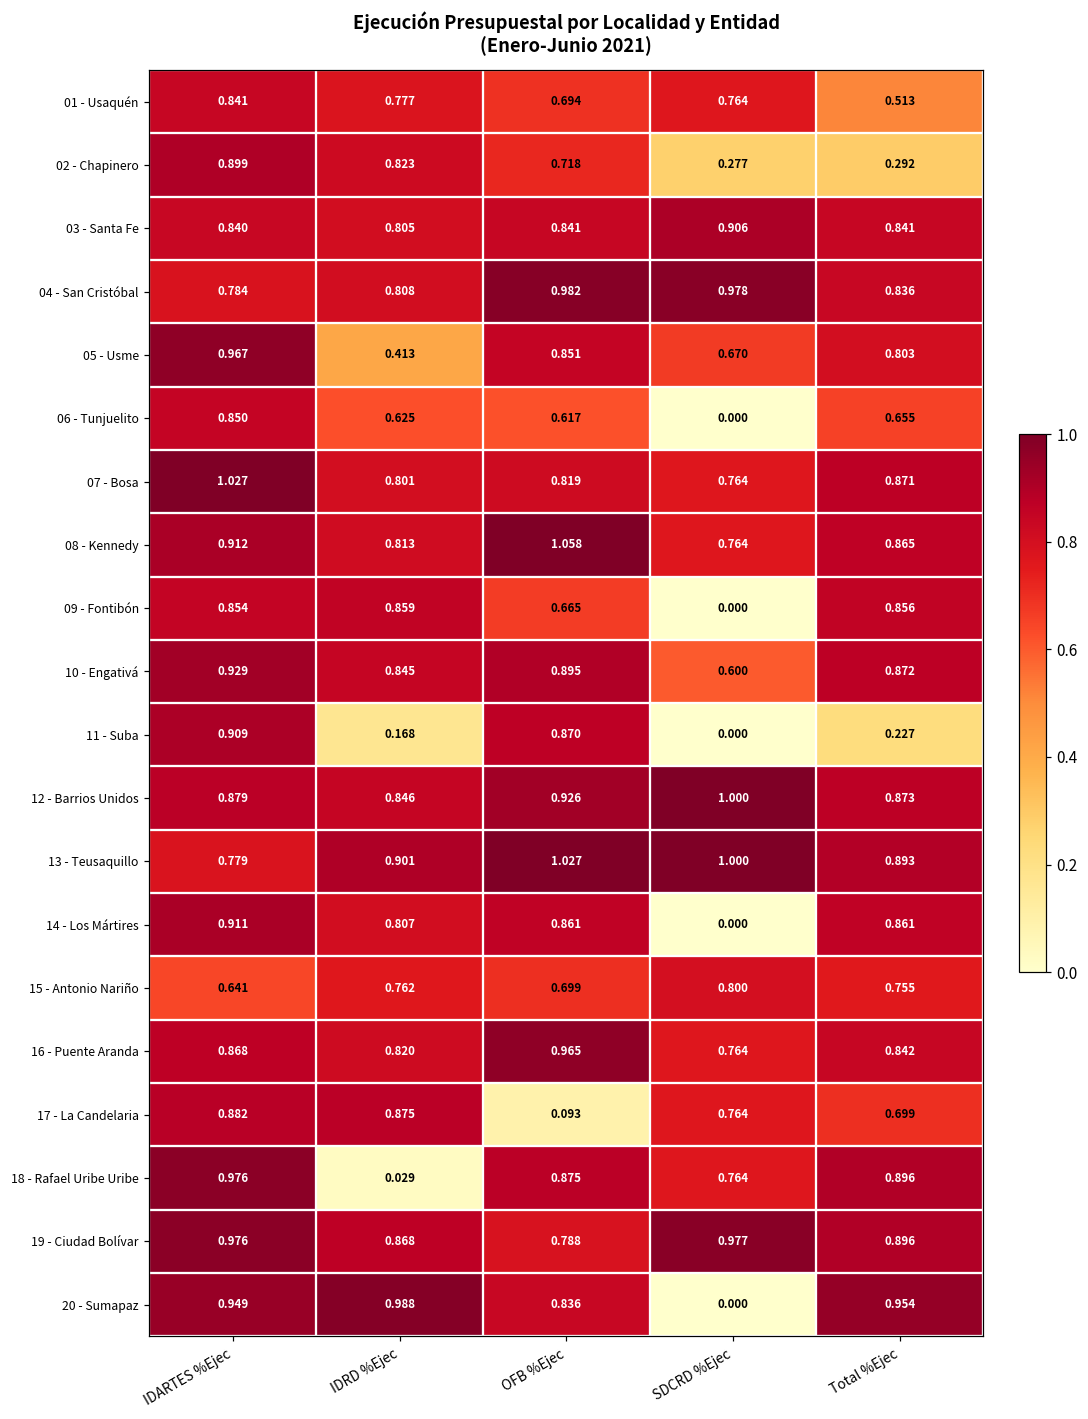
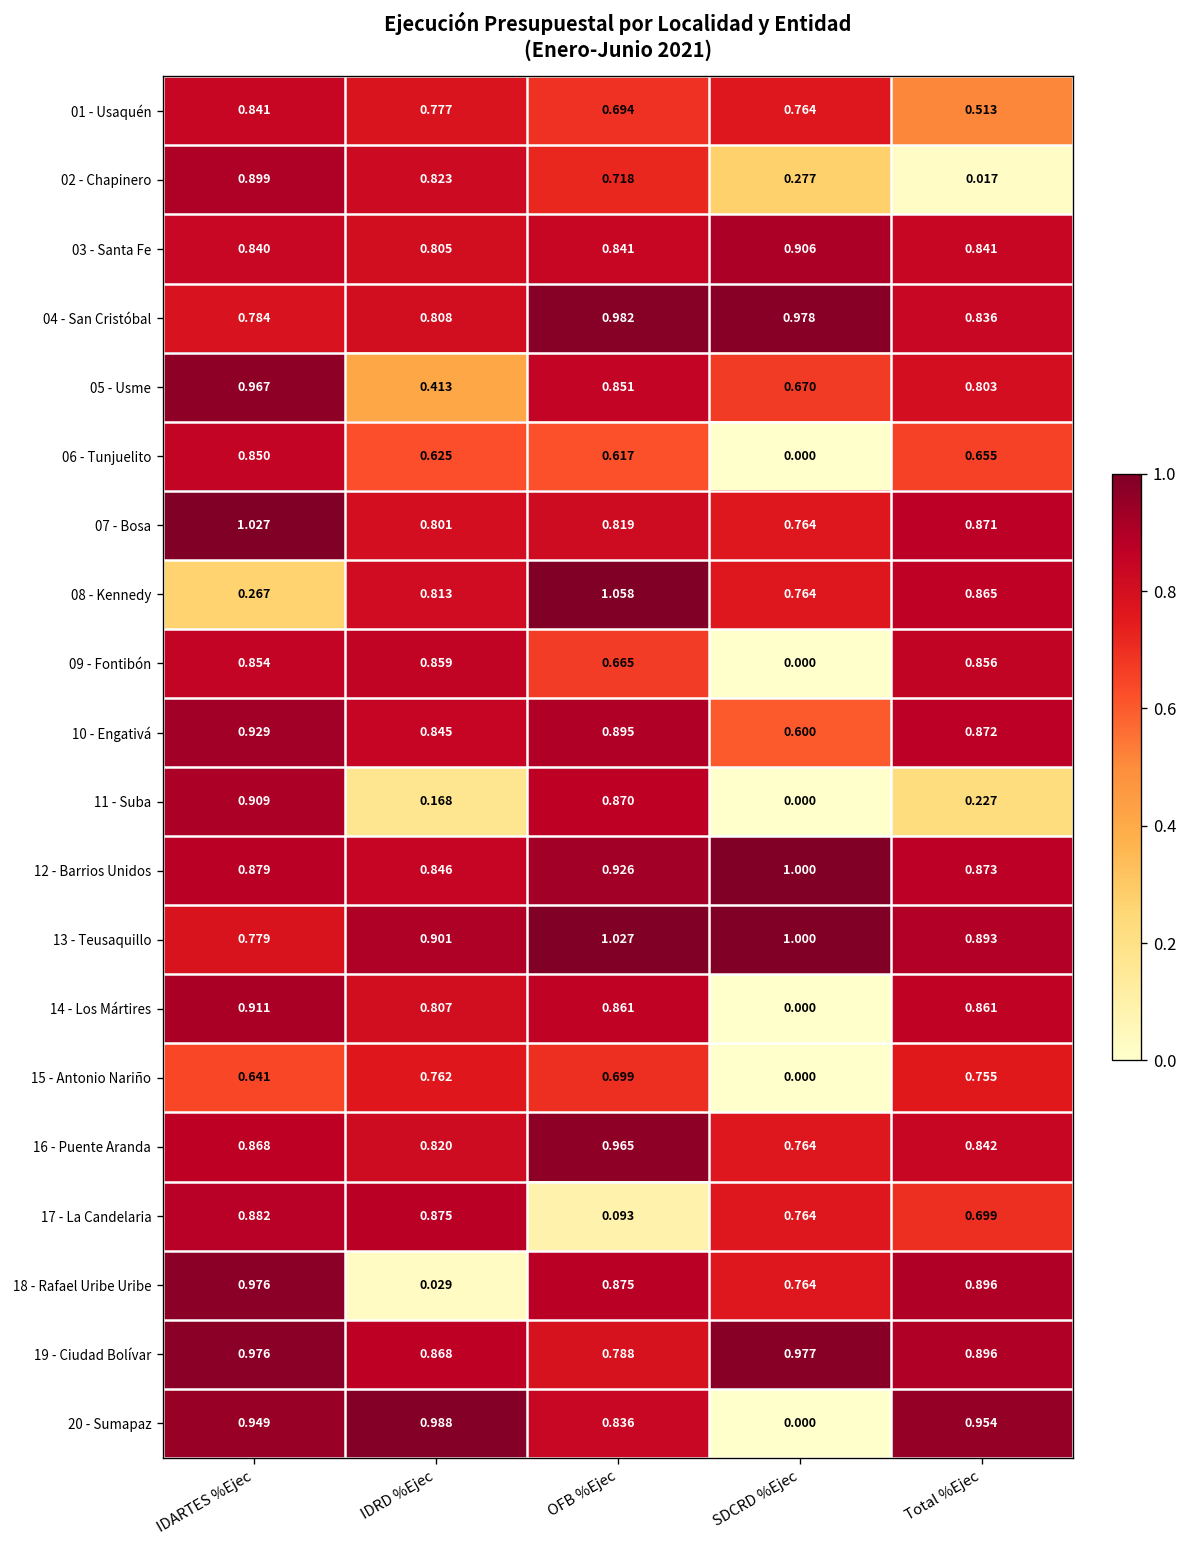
02 - Chapinero, Total %Ejec: 0.292 -> 0.017
08 - Kennedy, IDARTES %Ejec: 0.912 -> 0.267
15 - Antonio Nariño, SDCRD %Ejec: 0.800 -> 0.000
